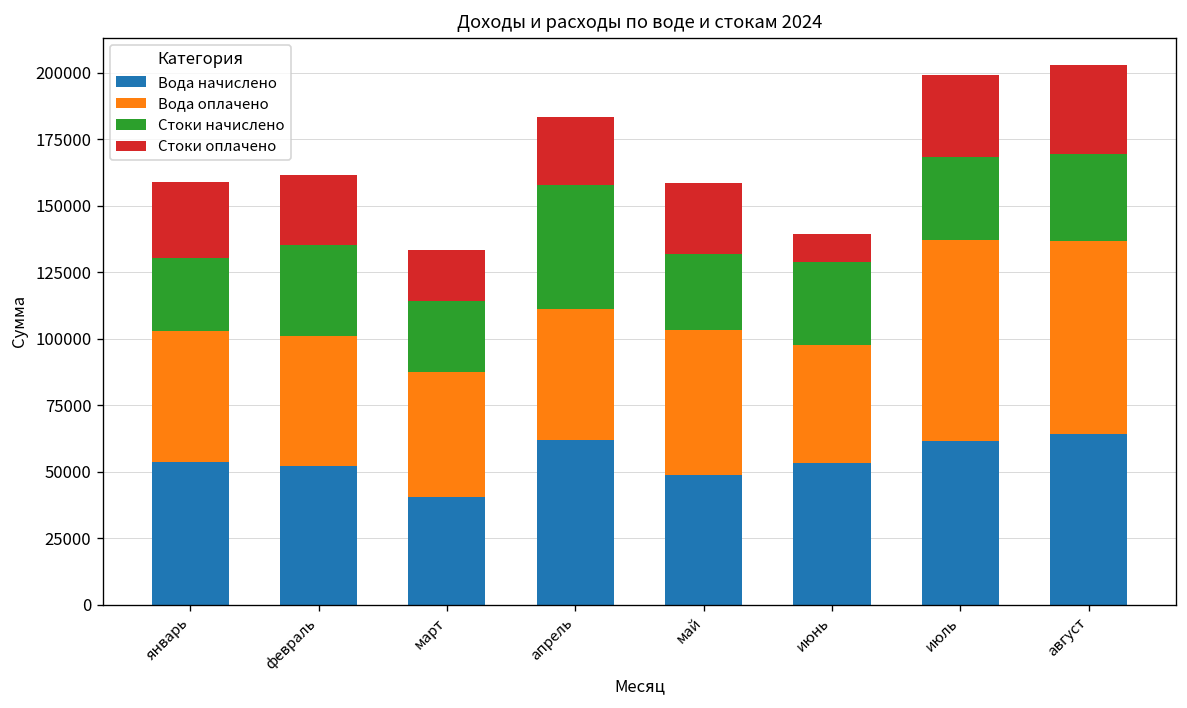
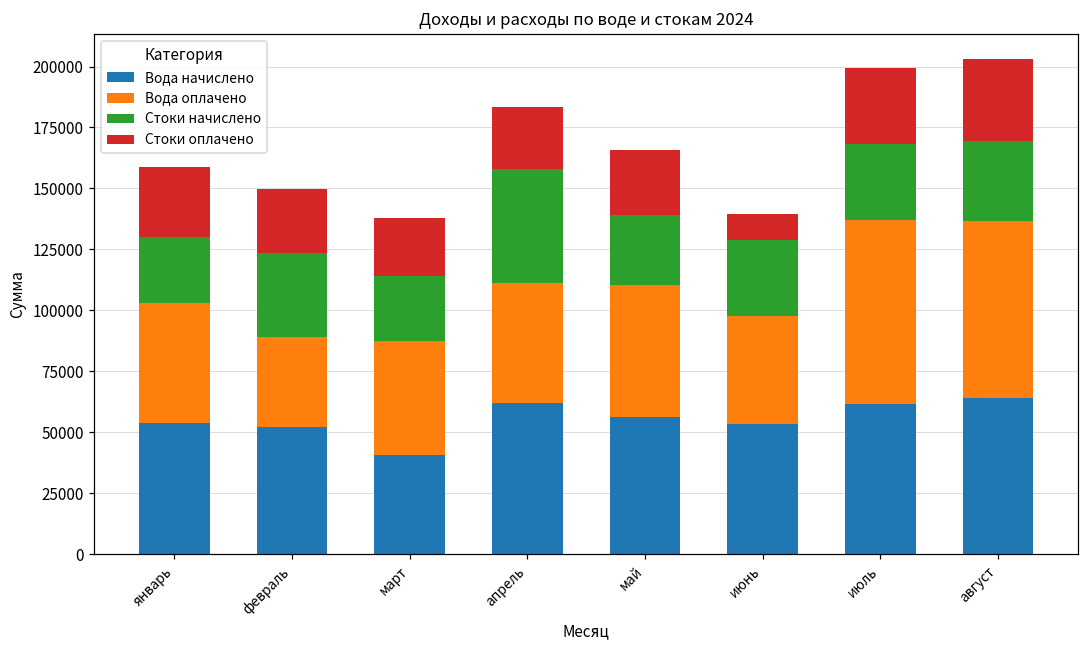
Вода оплачено, февраль: 49000 -> 37000
Стоки оплачено, март: 19000 -> 24000
Вода начислено, май: 49000 -> 56000
